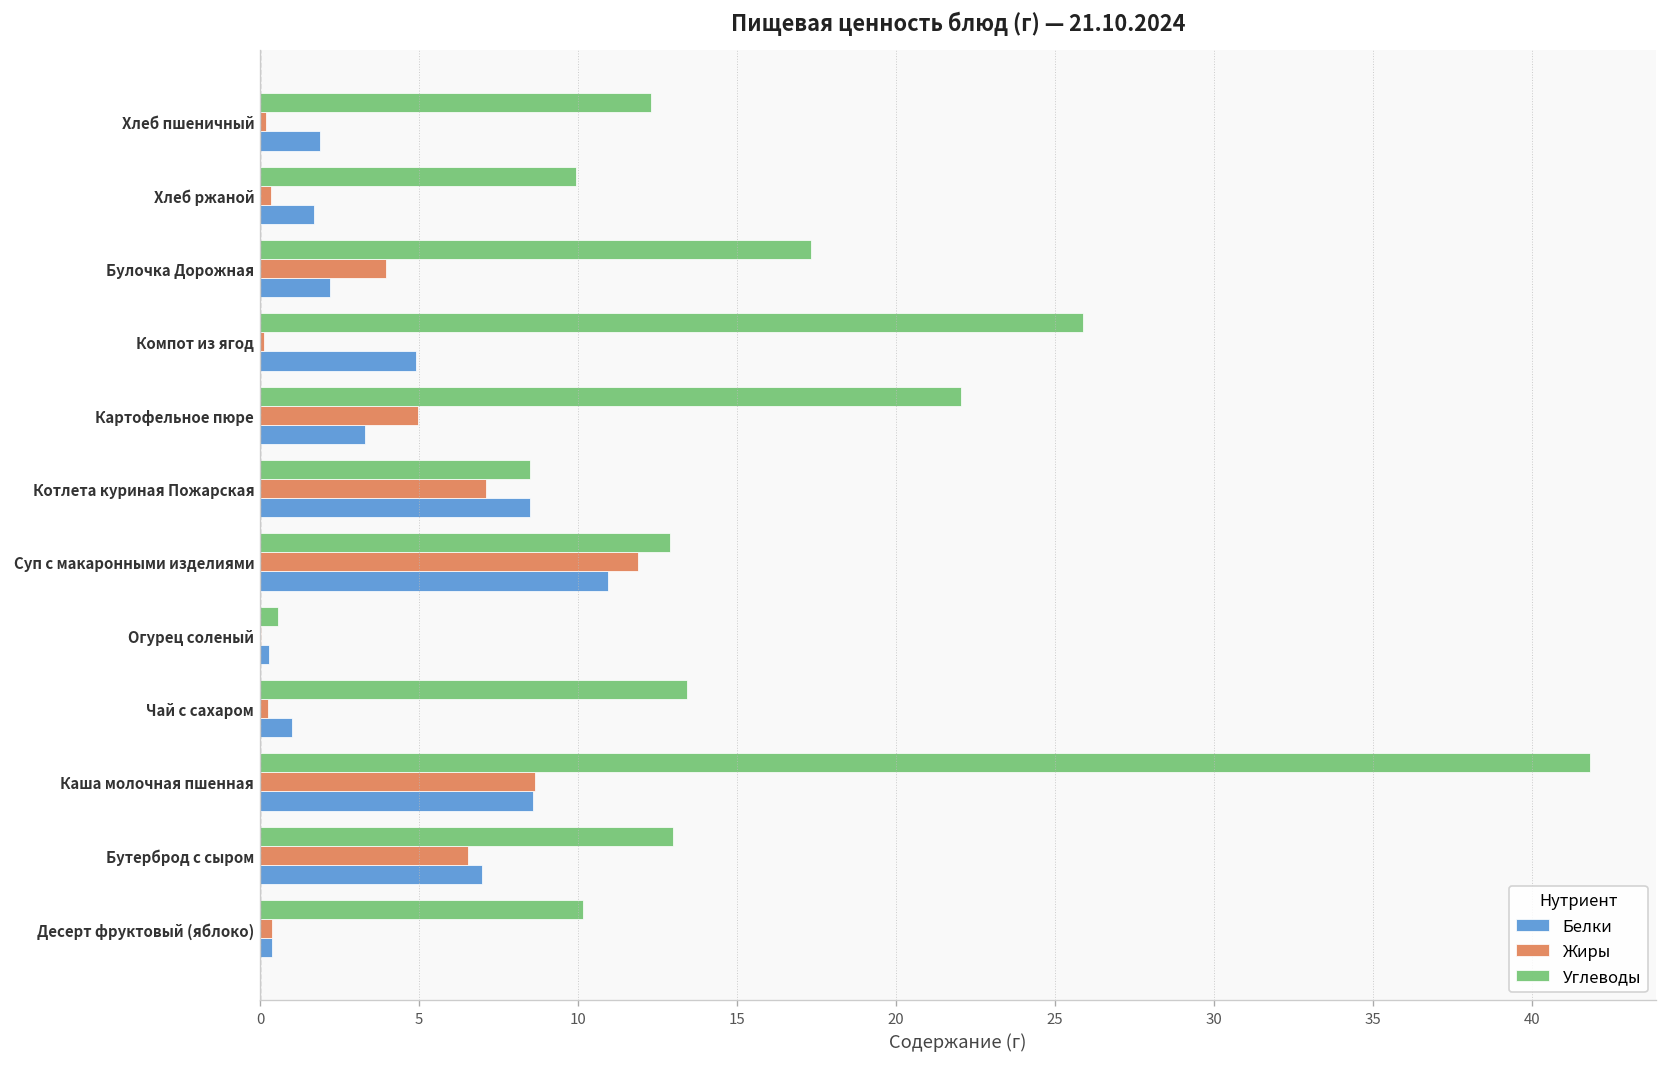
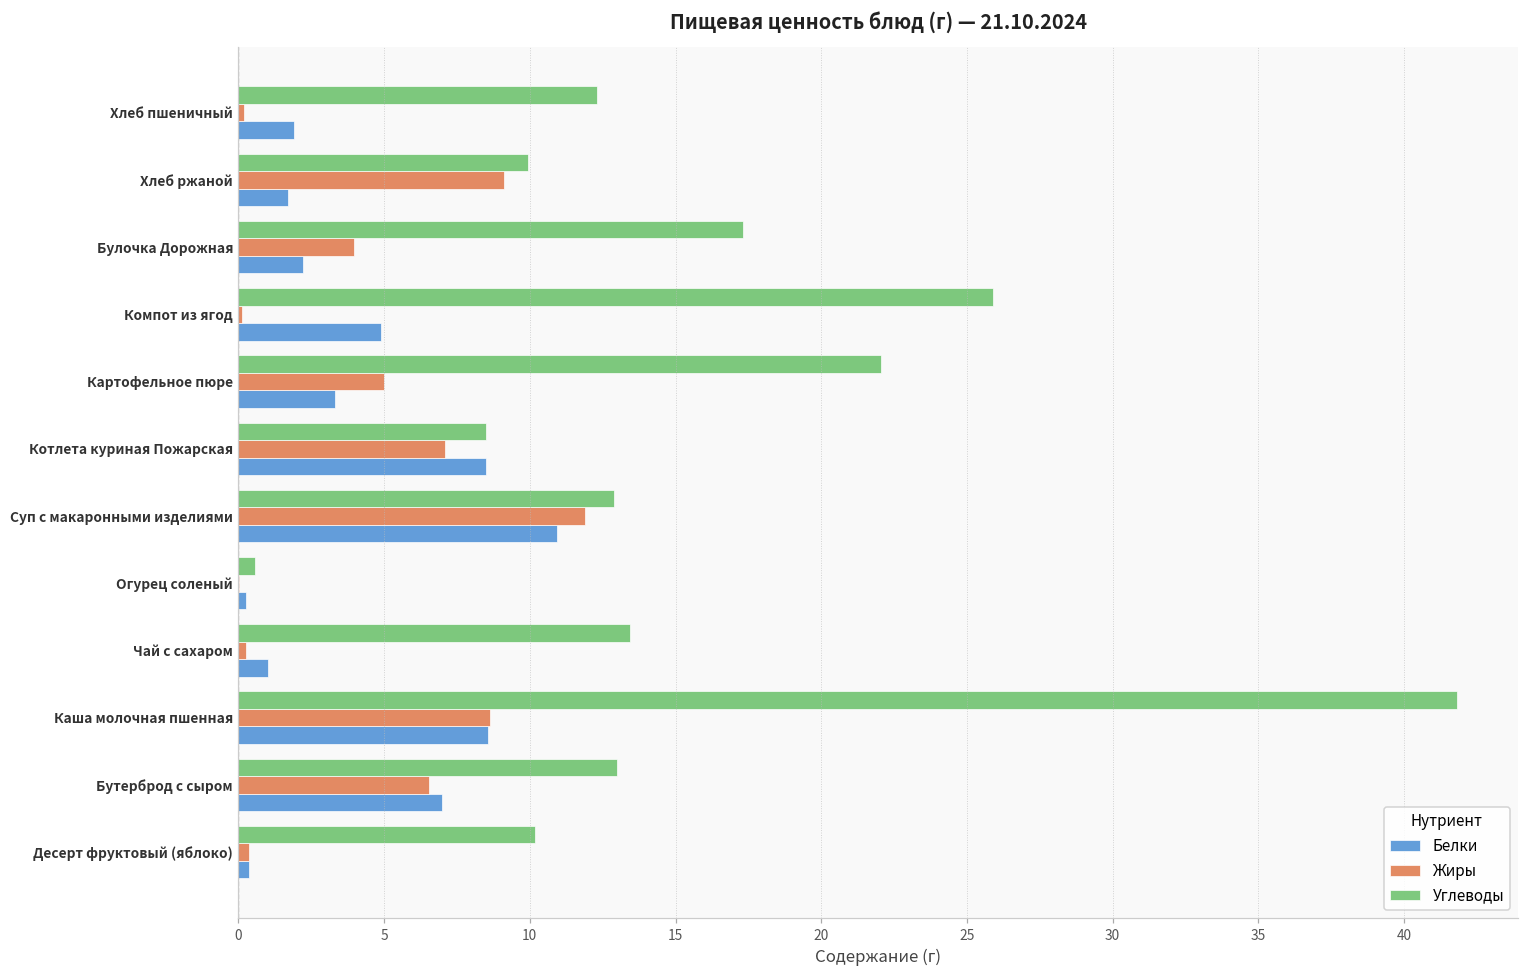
Жиры, Хлеб ржаной: 0.3 -> 9.1
